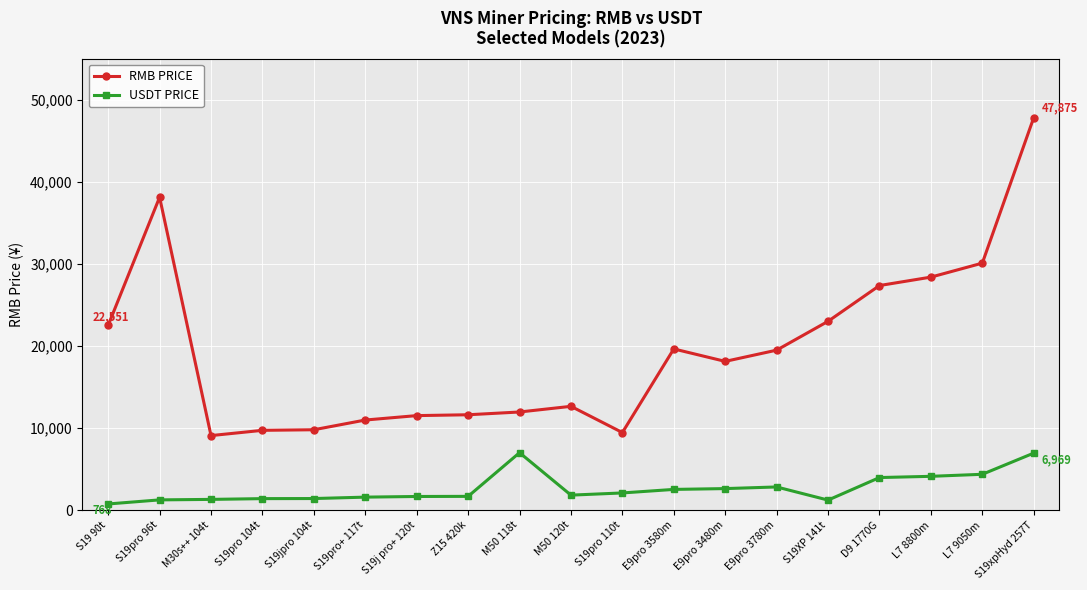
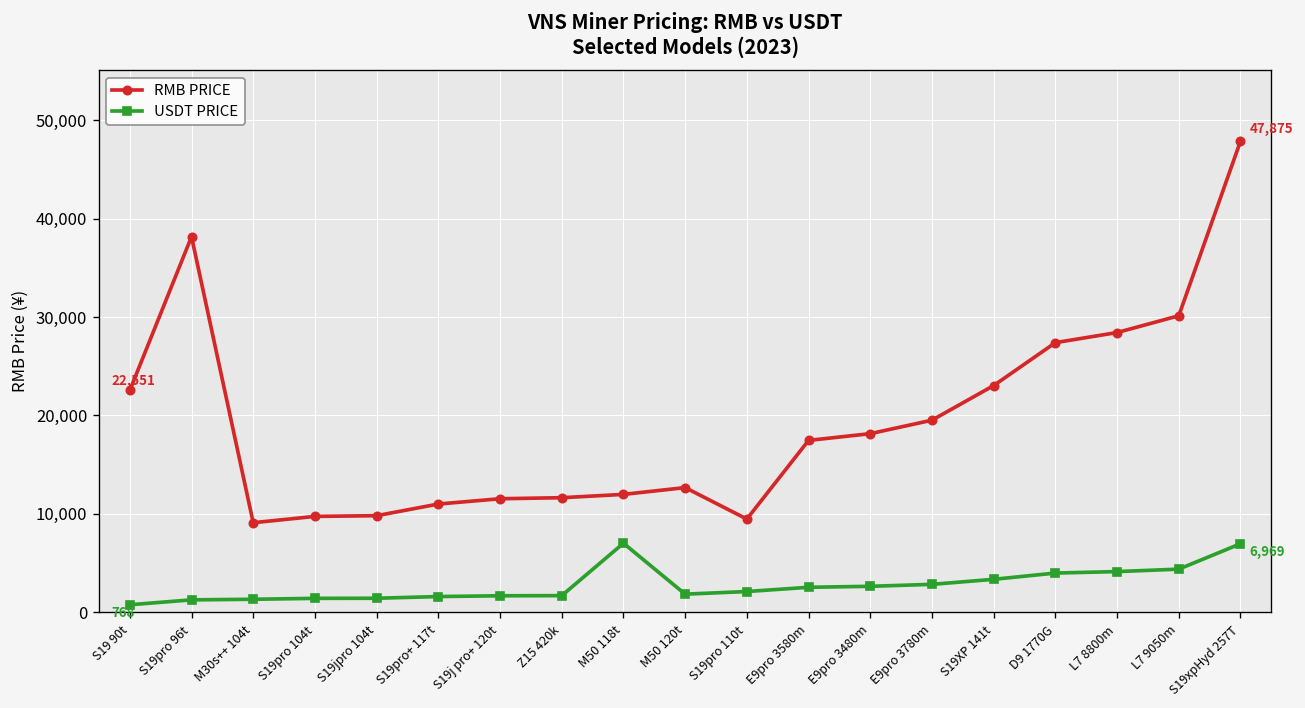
RMB PRICE, E9pro 3580m: 20,000 -> 17,000
USDT PRICE, S19XP 141t: 1,000 -> 3,000
